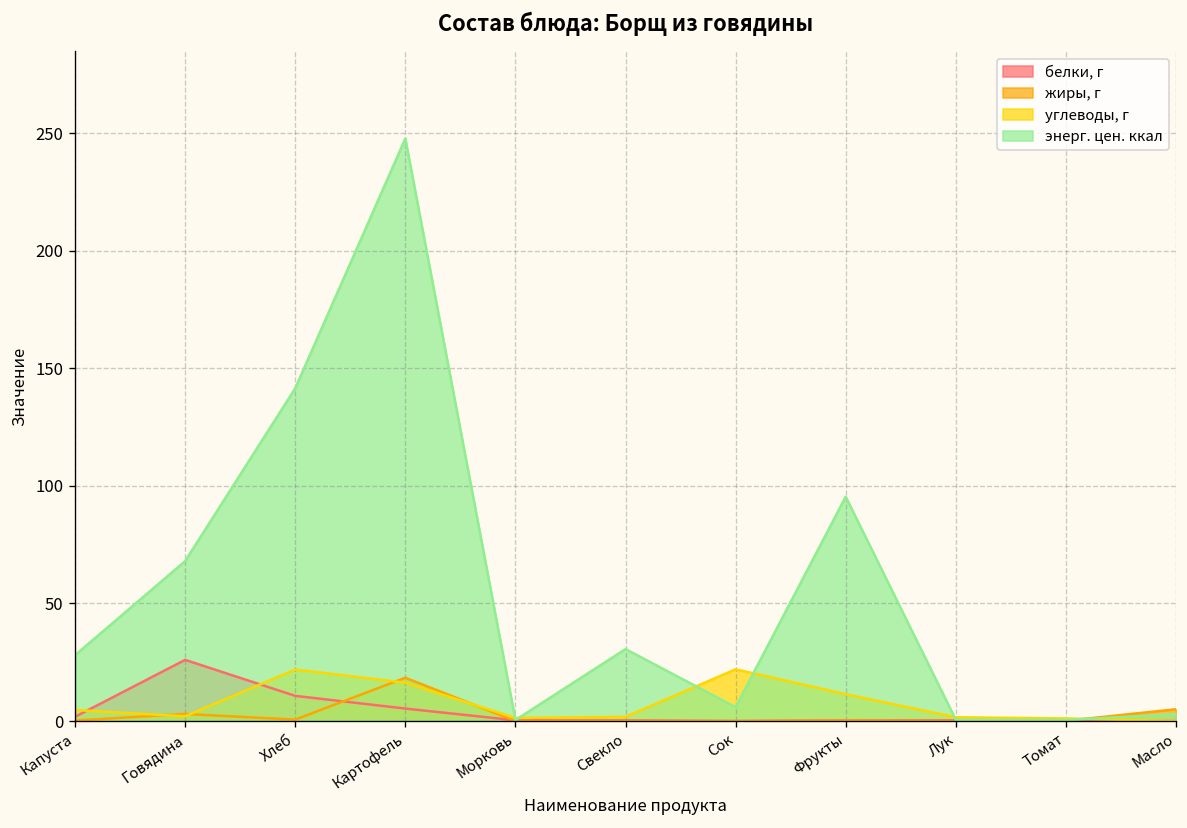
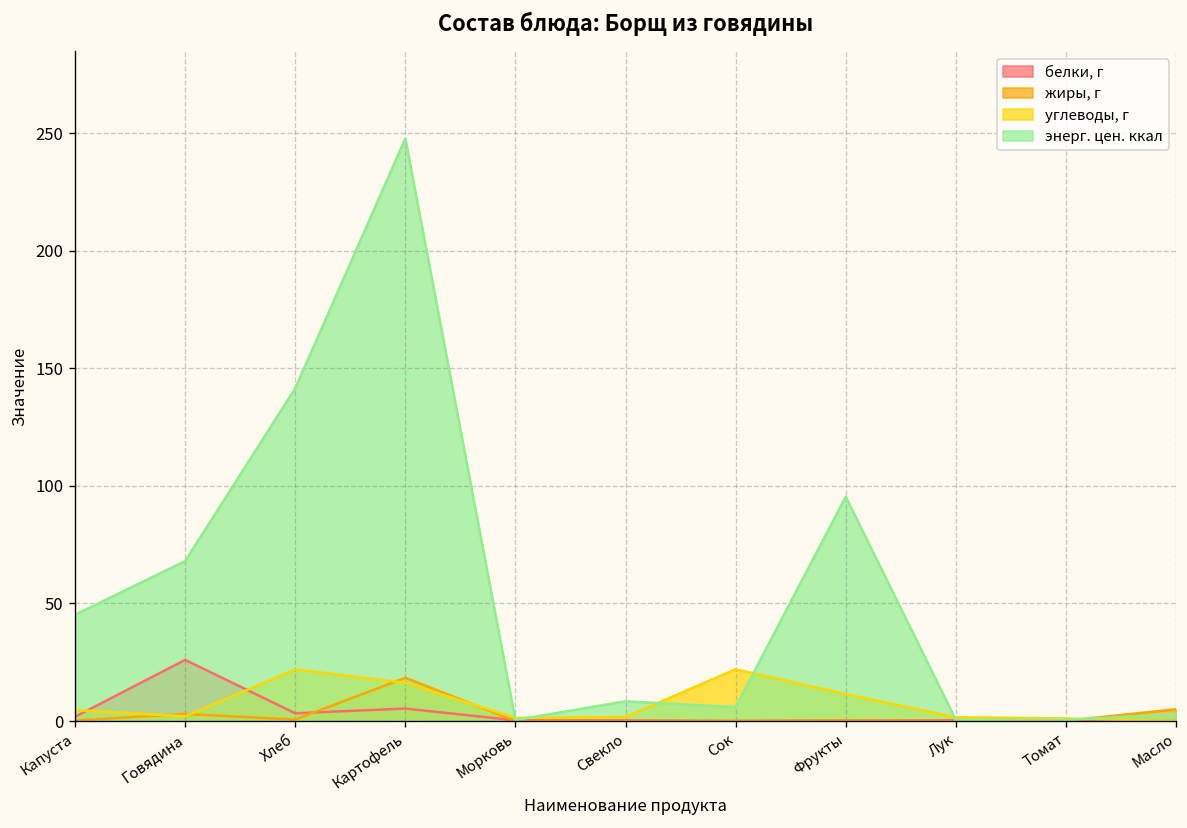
энерг. цен. ккал, Капуста: 28 -> 45
белки, г, Хлеб: 11 -> 3
энерг. цен. ккал, Свекло: 31 -> 8
